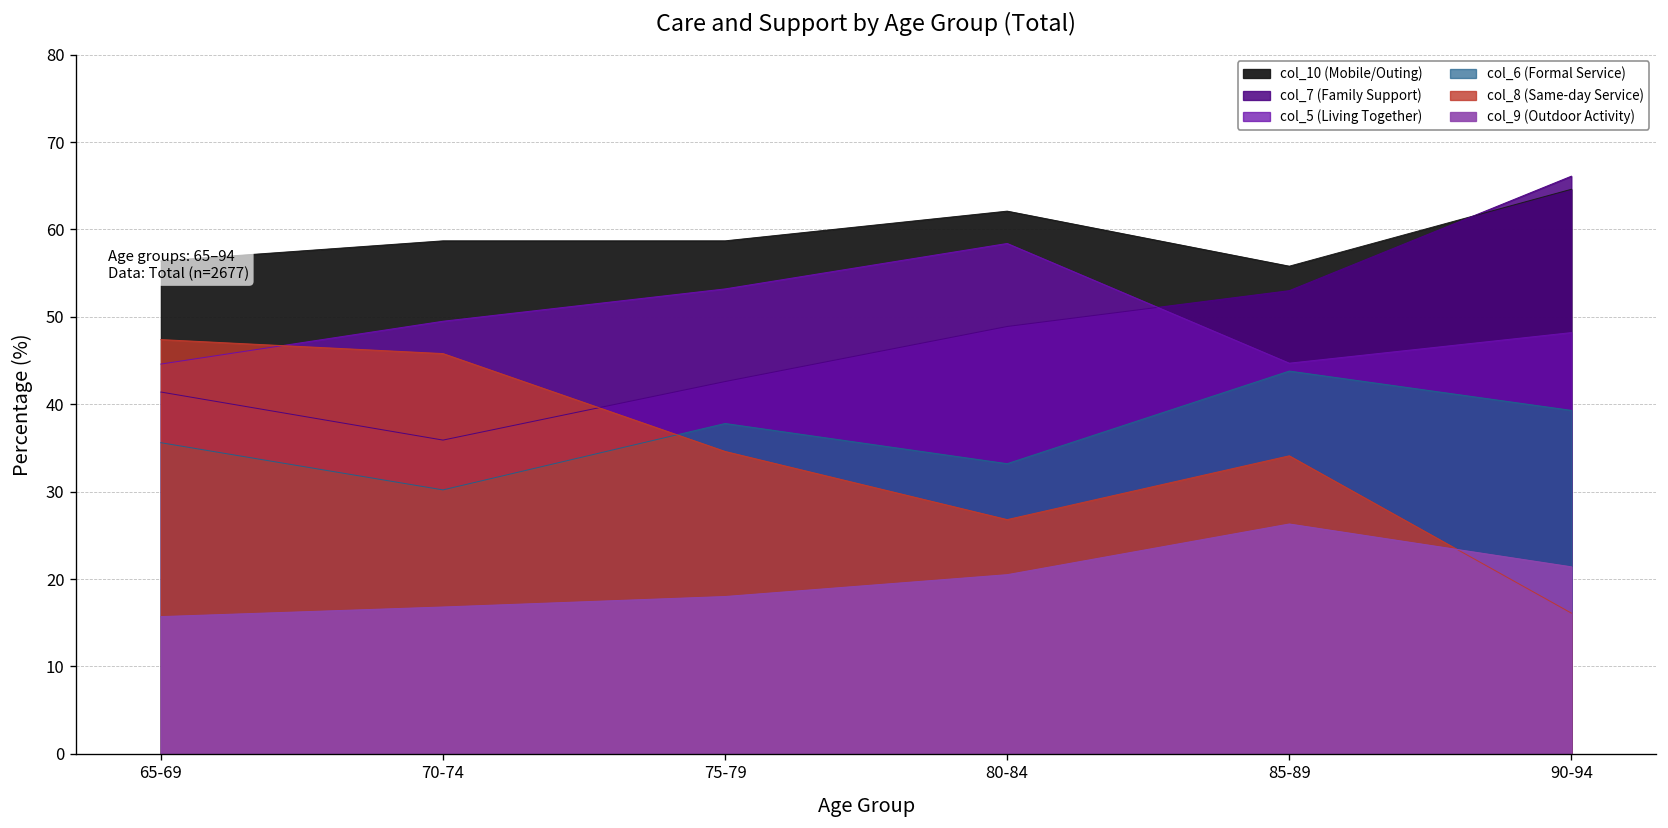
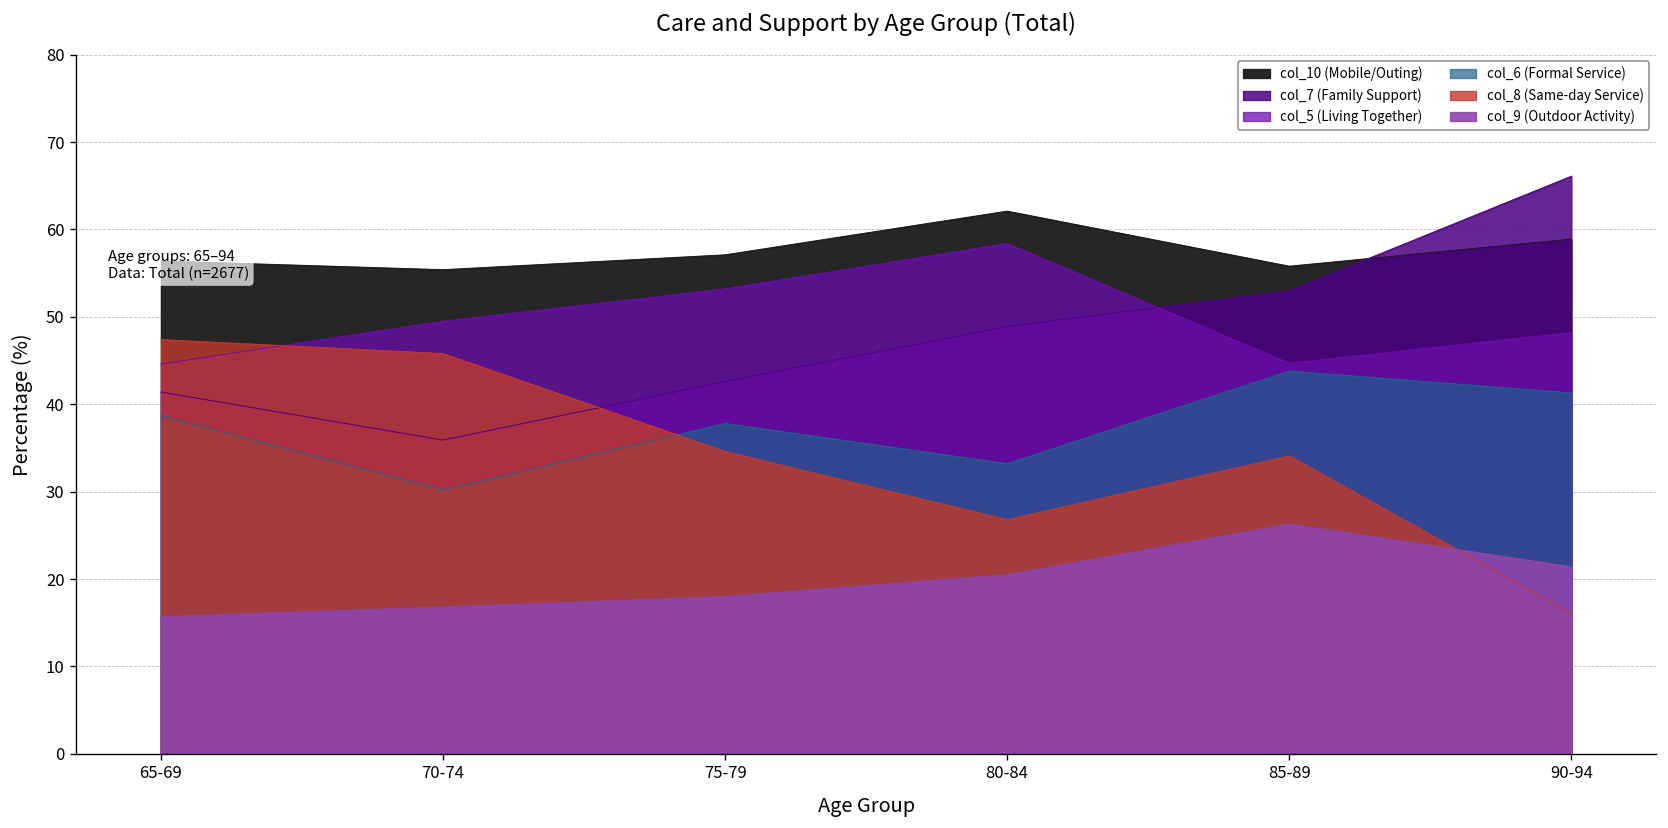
col_6 (Formal Service), 65-69: 36 -> 39
col_10 (Mobile/Outing), 70-74: 59 -> 55
col_10 (Mobile/Outing), 75-79: 59 -> 57
col_10 (Mobile/Outing), 90-94: 65 -> 59
col_6 (Formal Service), 90-94: 39 -> 41
